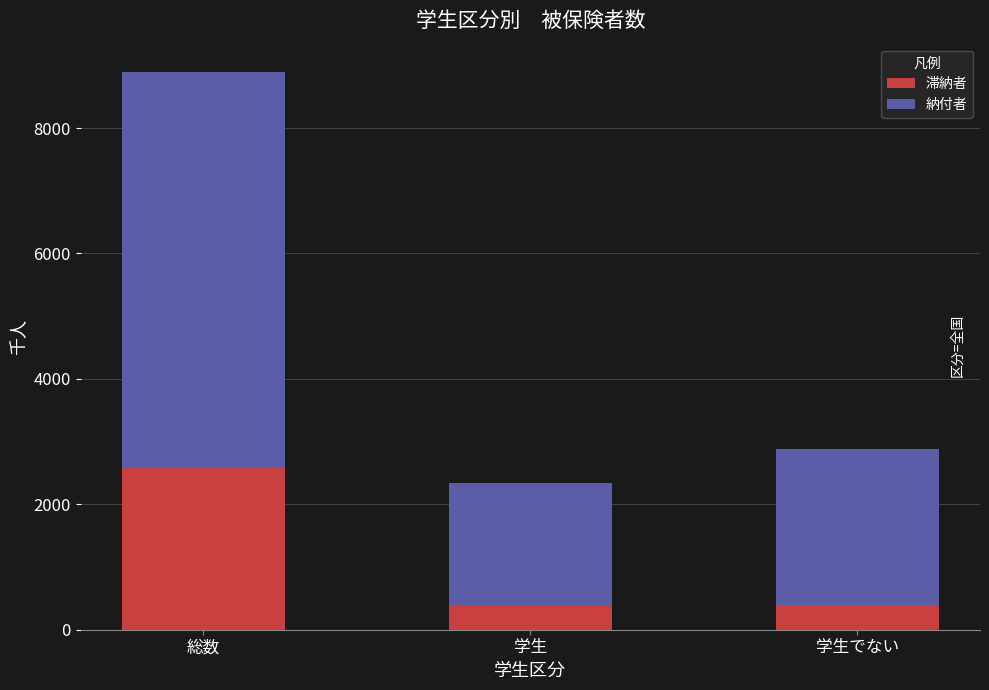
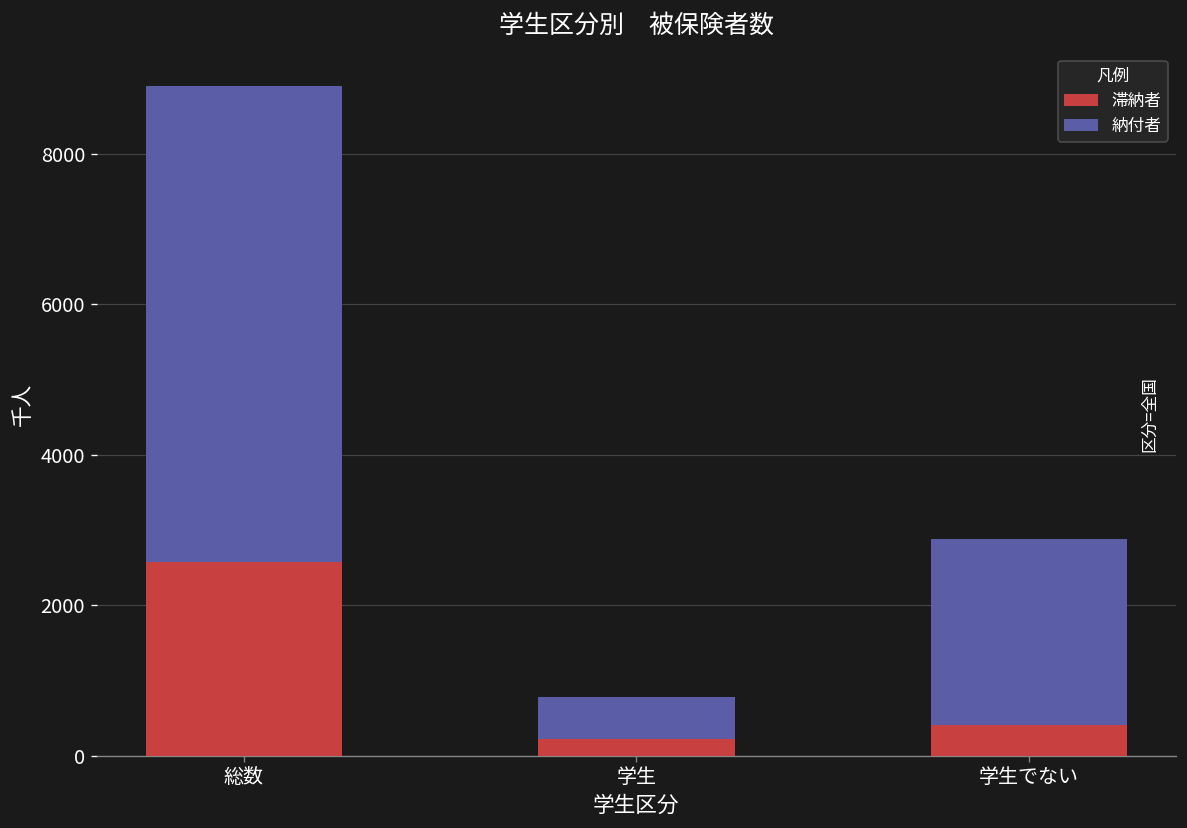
滞納者, 学生: 400 -> 200
納付者, 学生: 2000 -> 600
